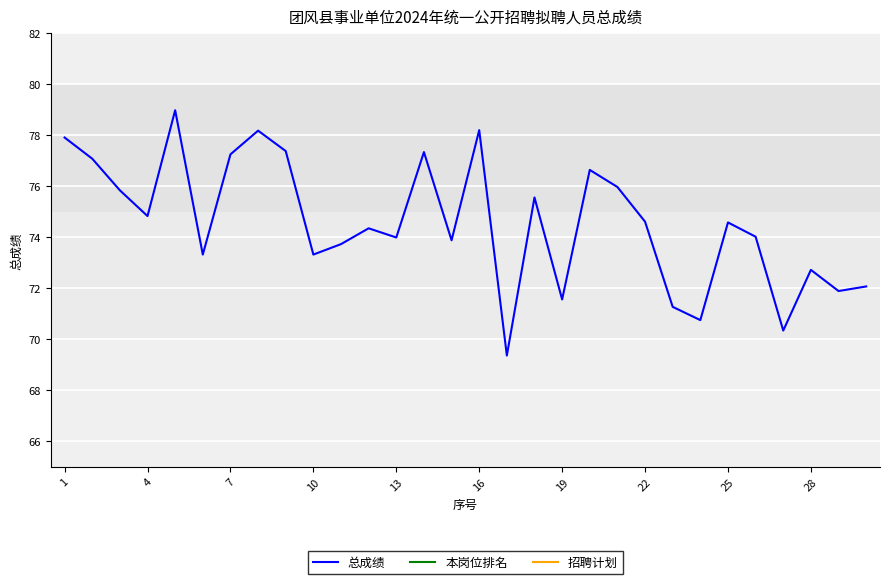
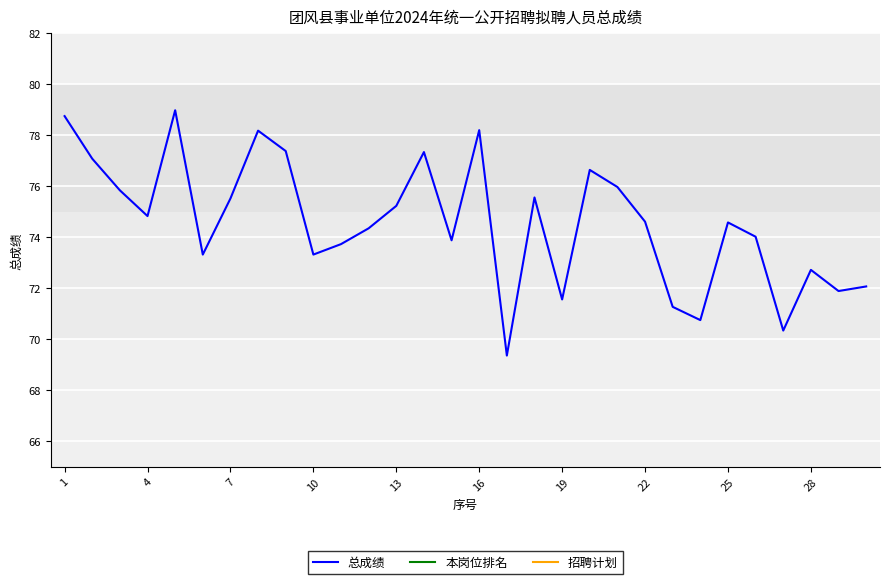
总成绩, 1: 77.9 -> 78.8
总成绩, 7: 77.3 -> 75.5
总成绩, 13: 74.0 -> 75.2
